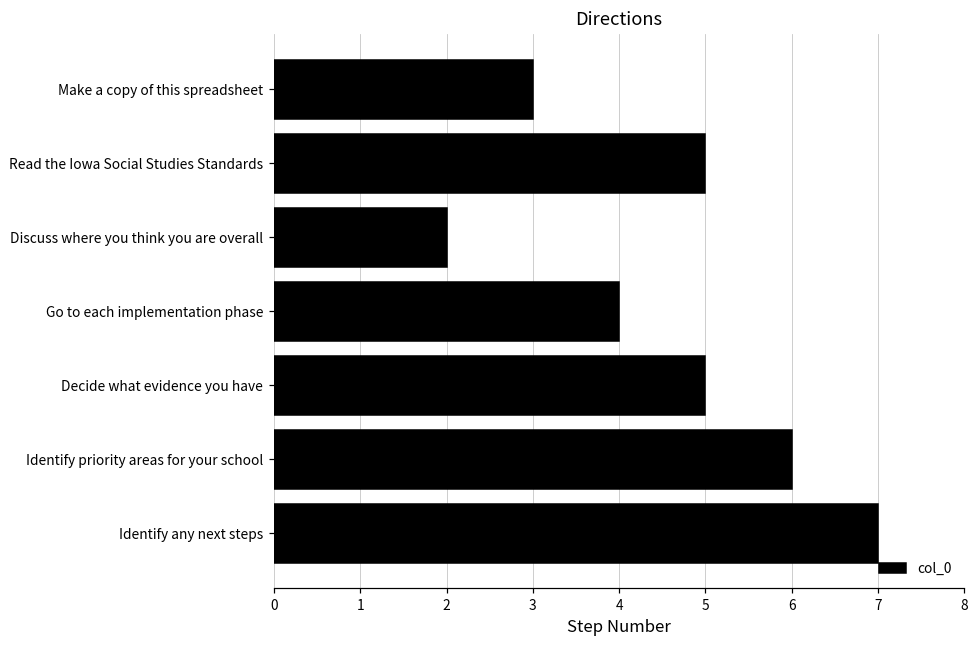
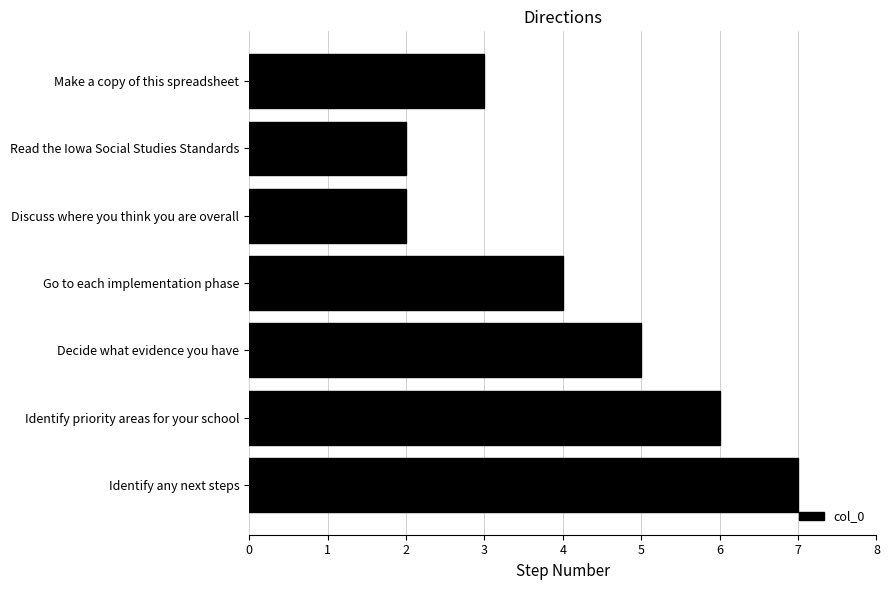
Read the Iowa Social Studies Standards: 5 -> 2
